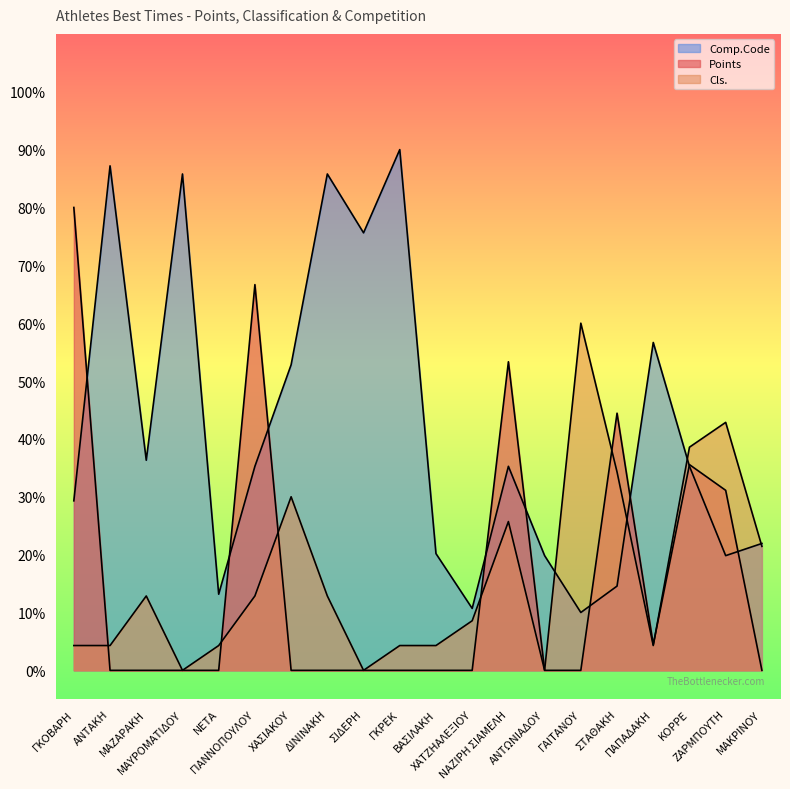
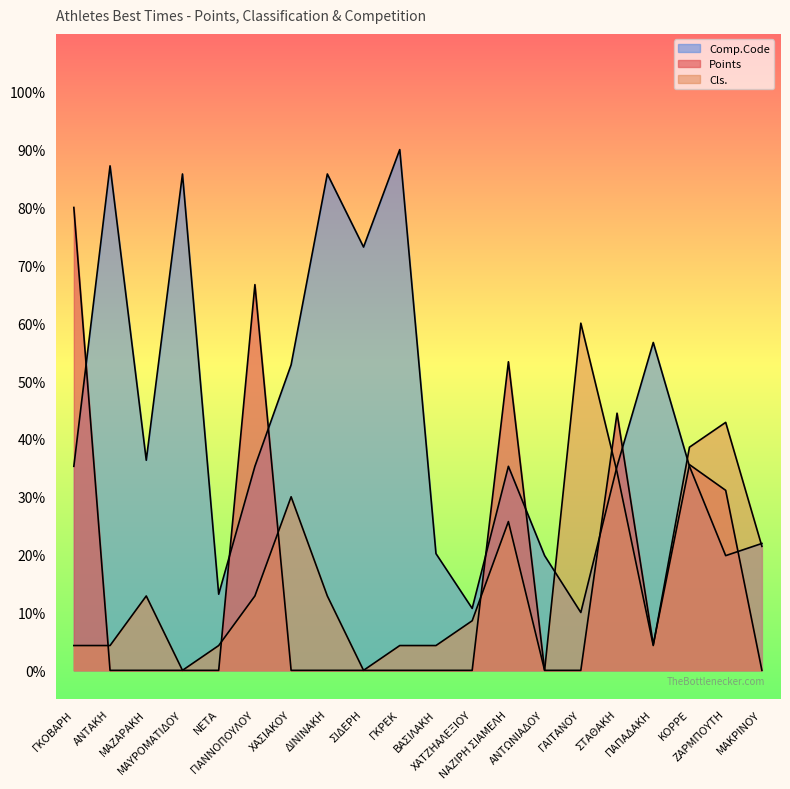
Comp.Code, ΓΚΟΒΑΡΗ: 29% -> 35%
Comp.Code, ΣΙΔΕΡΗ: 76% -> 73%
Comp.Code, ΣΤΑΘΑΚΗ: 15% -> 35%
